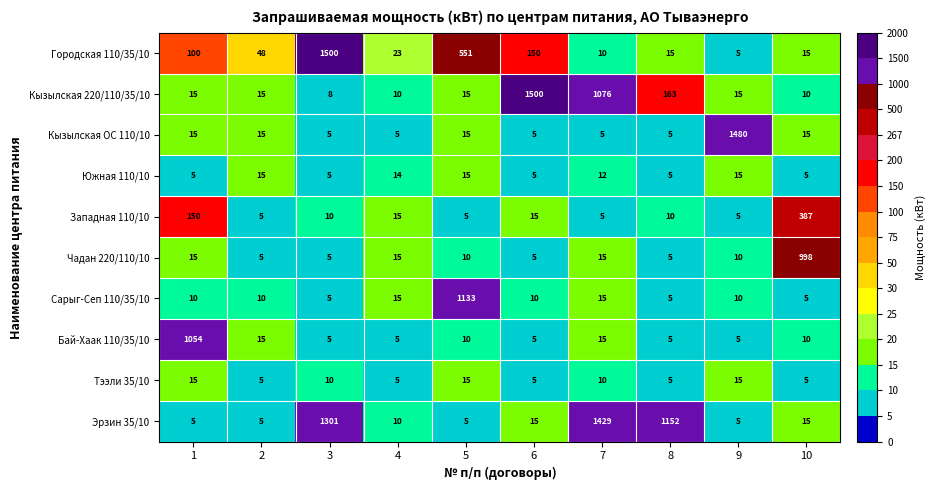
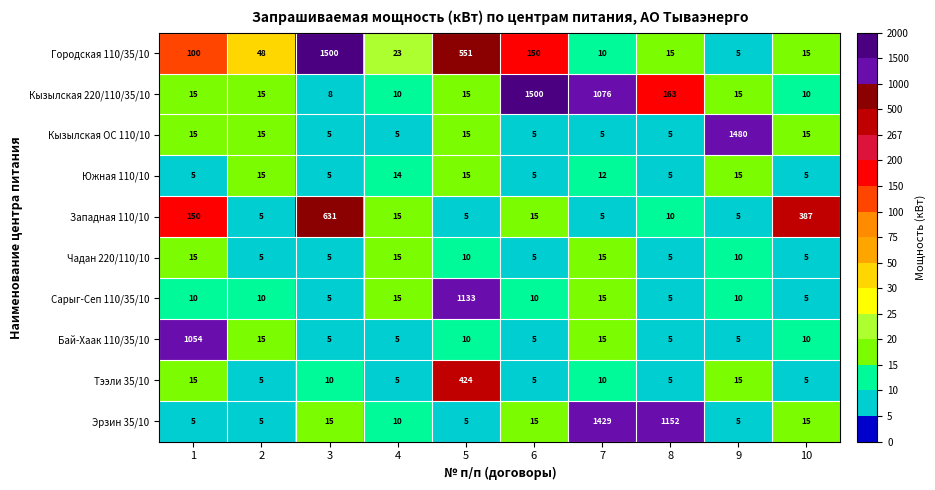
Западная 110/10, 3: 10 -> 631
Чадан 220/110/10, 10: 998 -> 5
Тээли 35/10, 5: 15 -> 424
Эрзин 35/10, 3: 1301 -> 15
